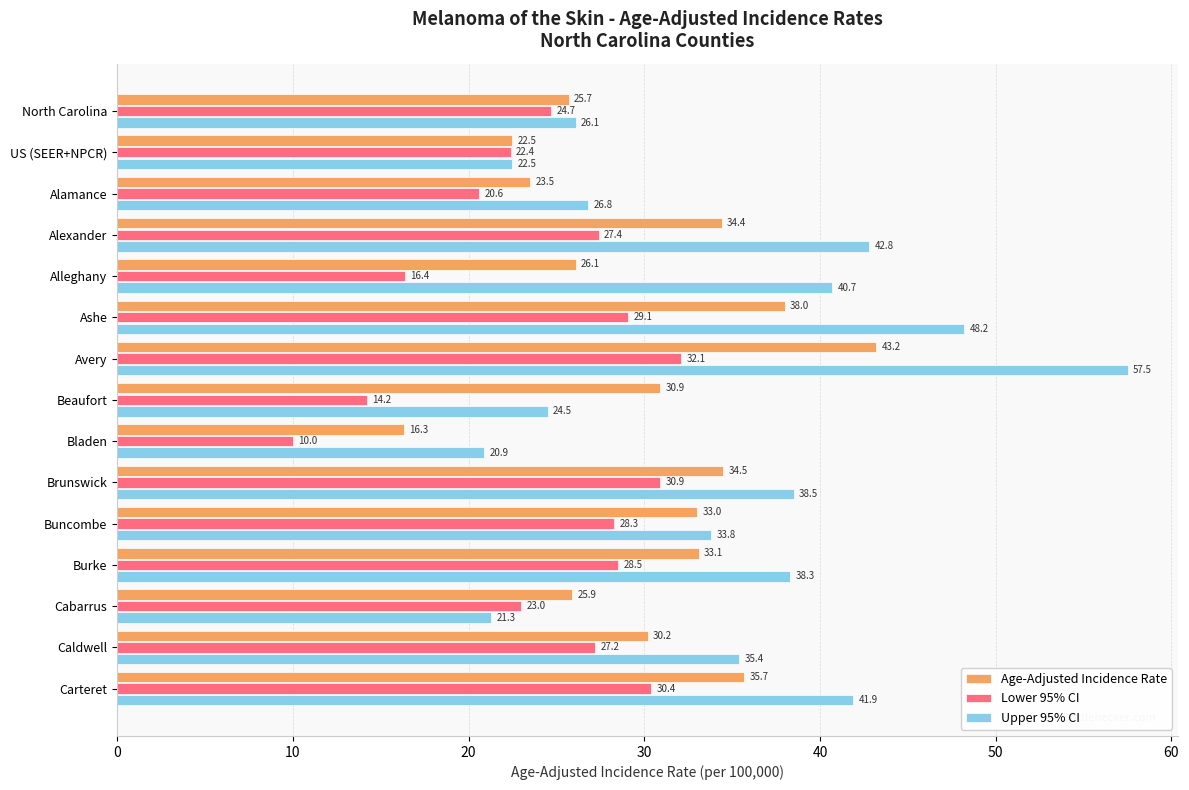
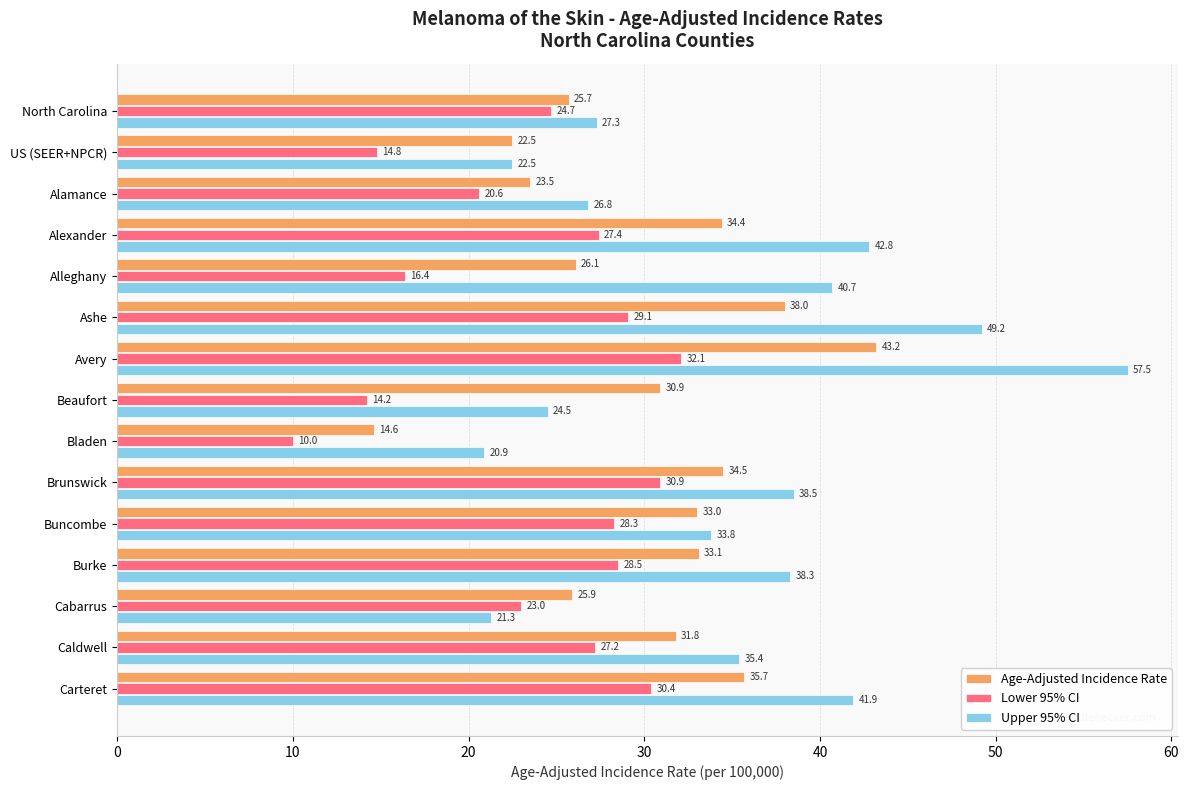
Upper 95% CI, North Carolina: 26.1 -> 27.3
Lower 95% CI, US (SEER+NPCR): 22.4 -> 14.8
Upper 95% CI, Ashe: 48.2 -> 49.2
Age-Adjusted Incidence Rate, Bladen: 16.3 -> 14.6
Age-Adjusted Incidence Rate, Caldwell: 30.2 -> 31.8
